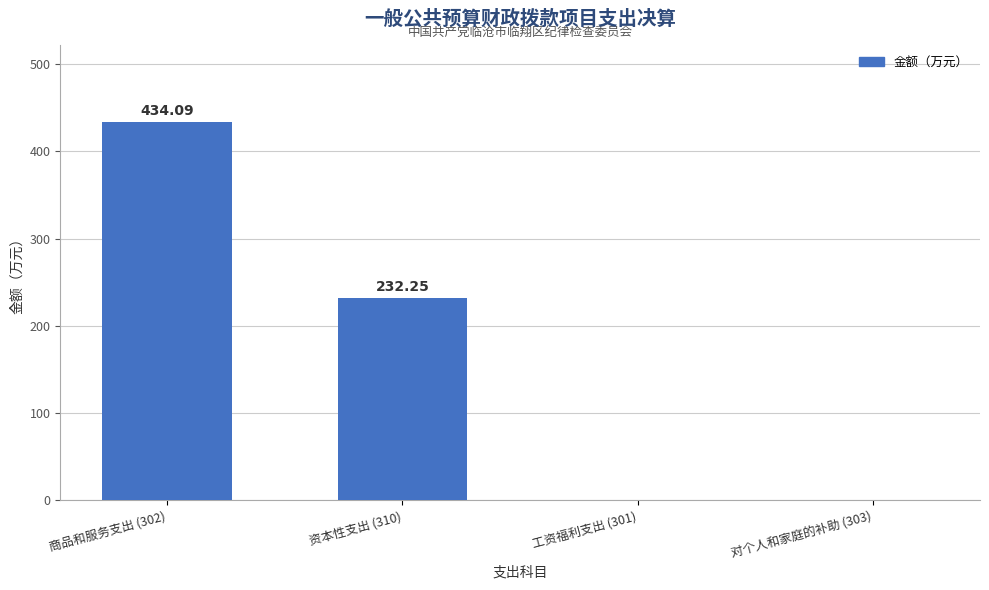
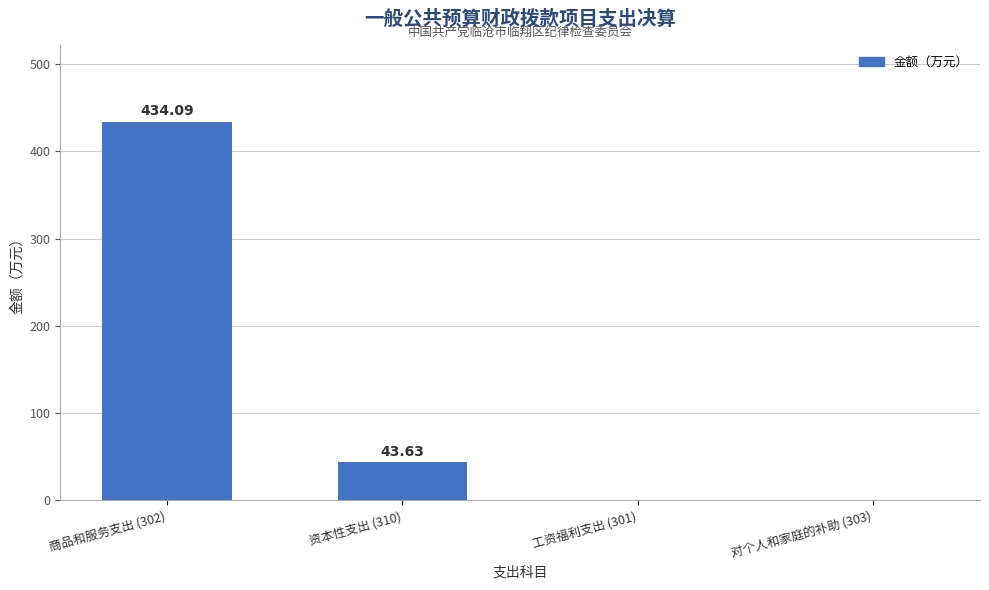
资本性支出 (310): 232.25 -> 43.63
